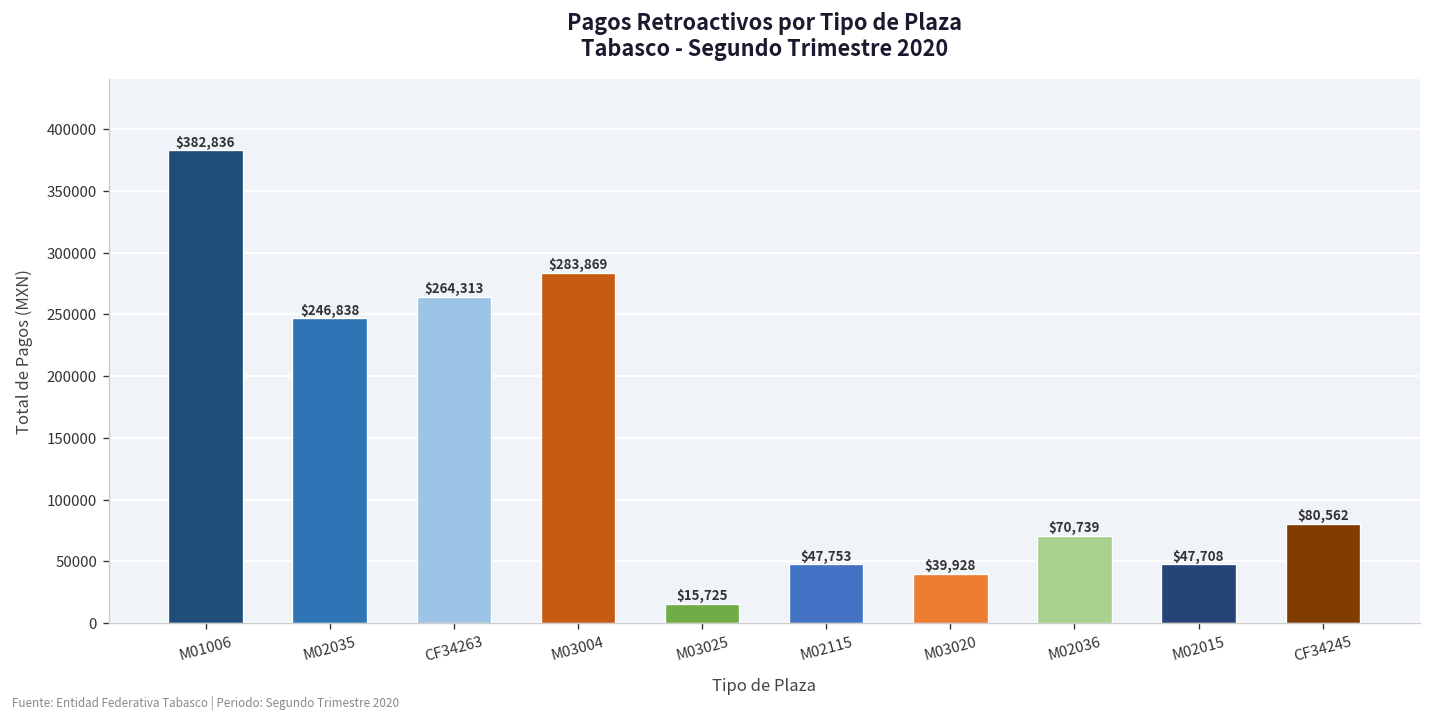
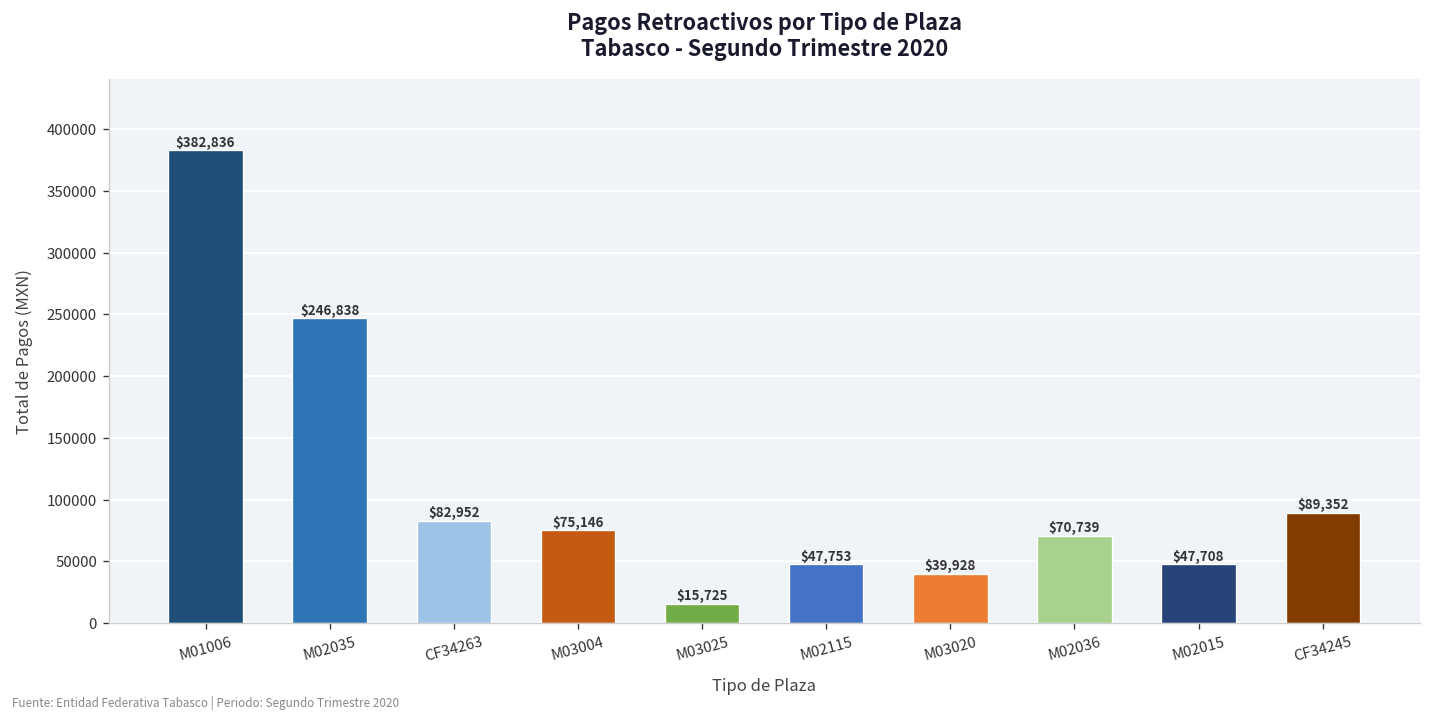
CF34263: $264,313 -> $82,952
M03004: $283,869 -> $75,146
CF34245: $80,562 -> $89,352
